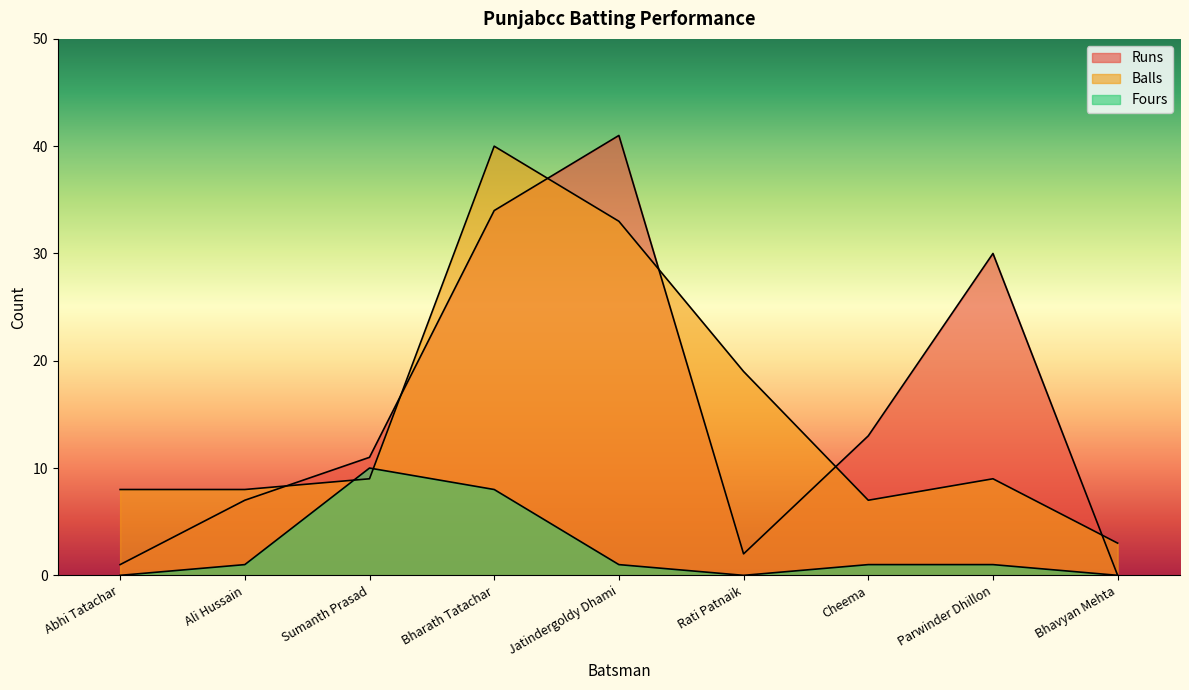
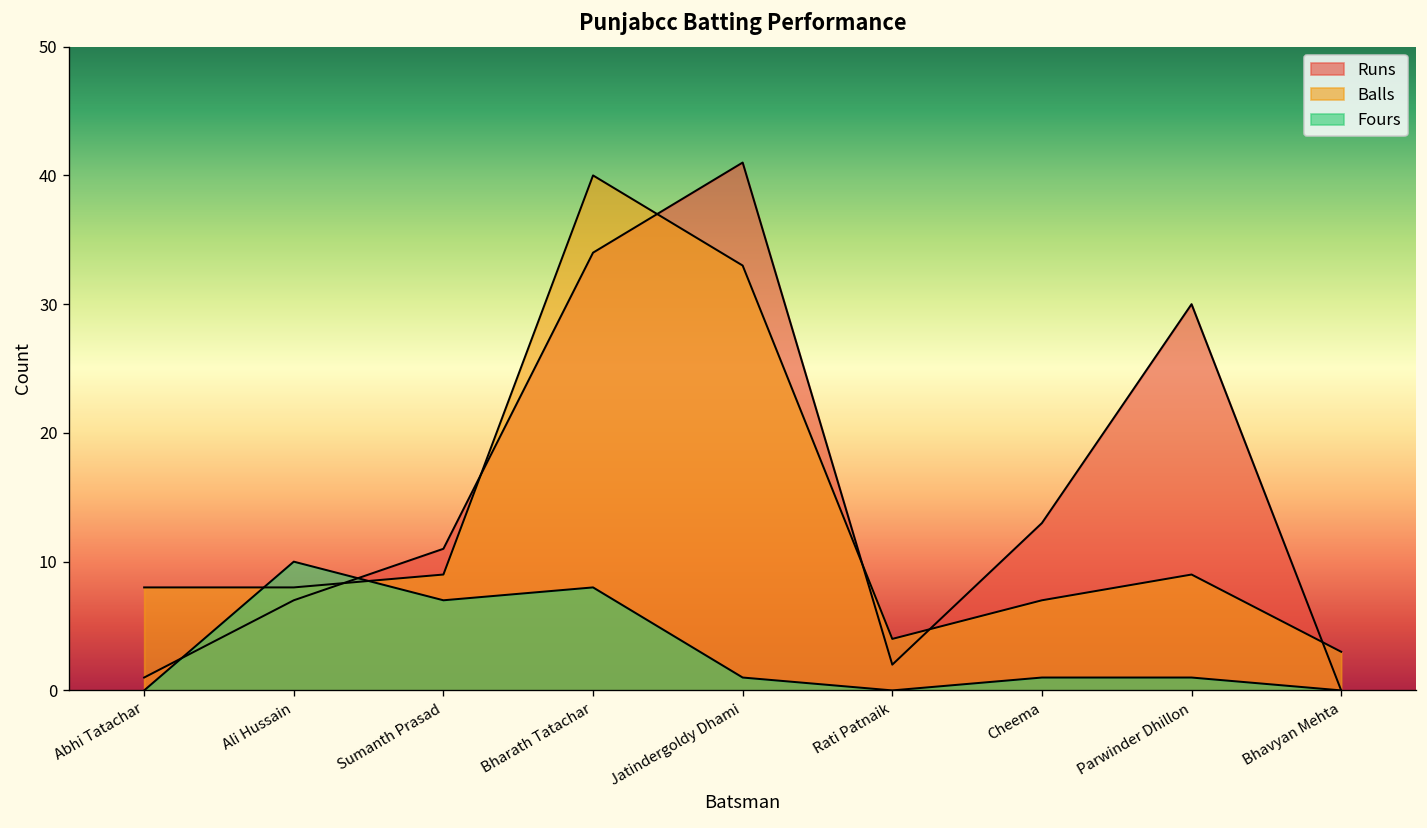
Fours, Ali Hussain: 1 -> 10
Fours, Sumanth Prasad: 10 -> 7
Balls, Rati Patnaik: 19 -> 4
